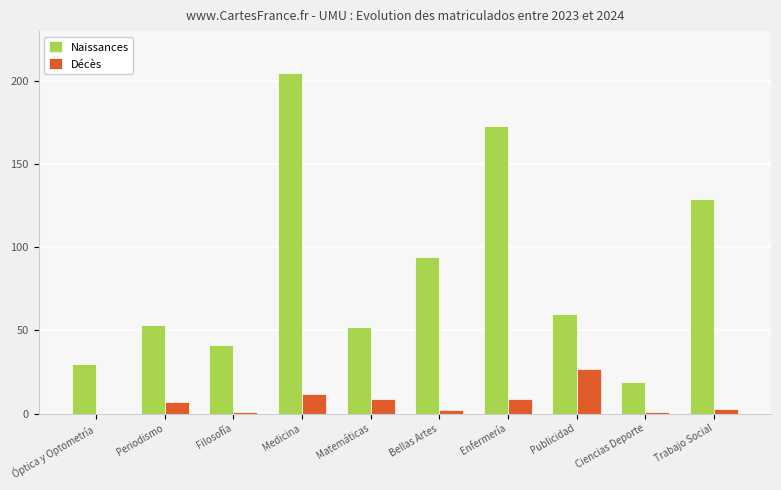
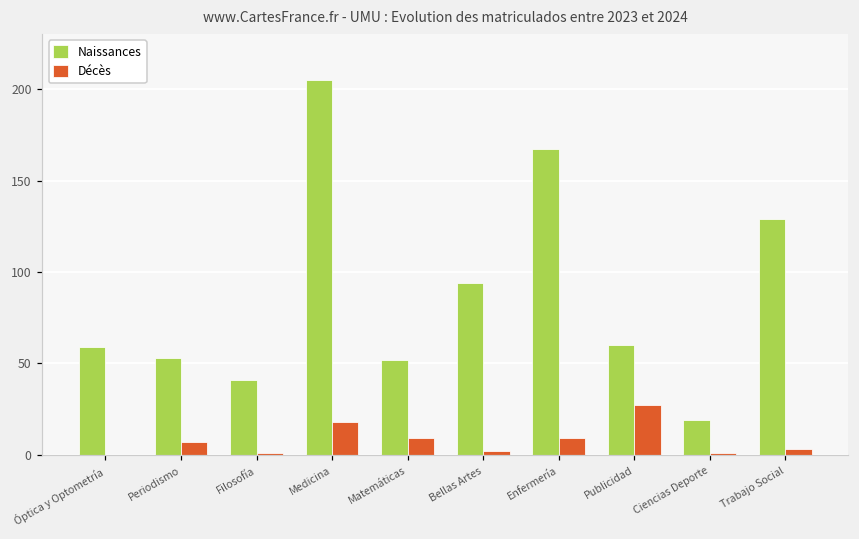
Naissances, Óptica y Optometría: 30 -> 59
Décès, Medicina: 12 -> 18
Naissances, Enfermería: 173 -> 167
